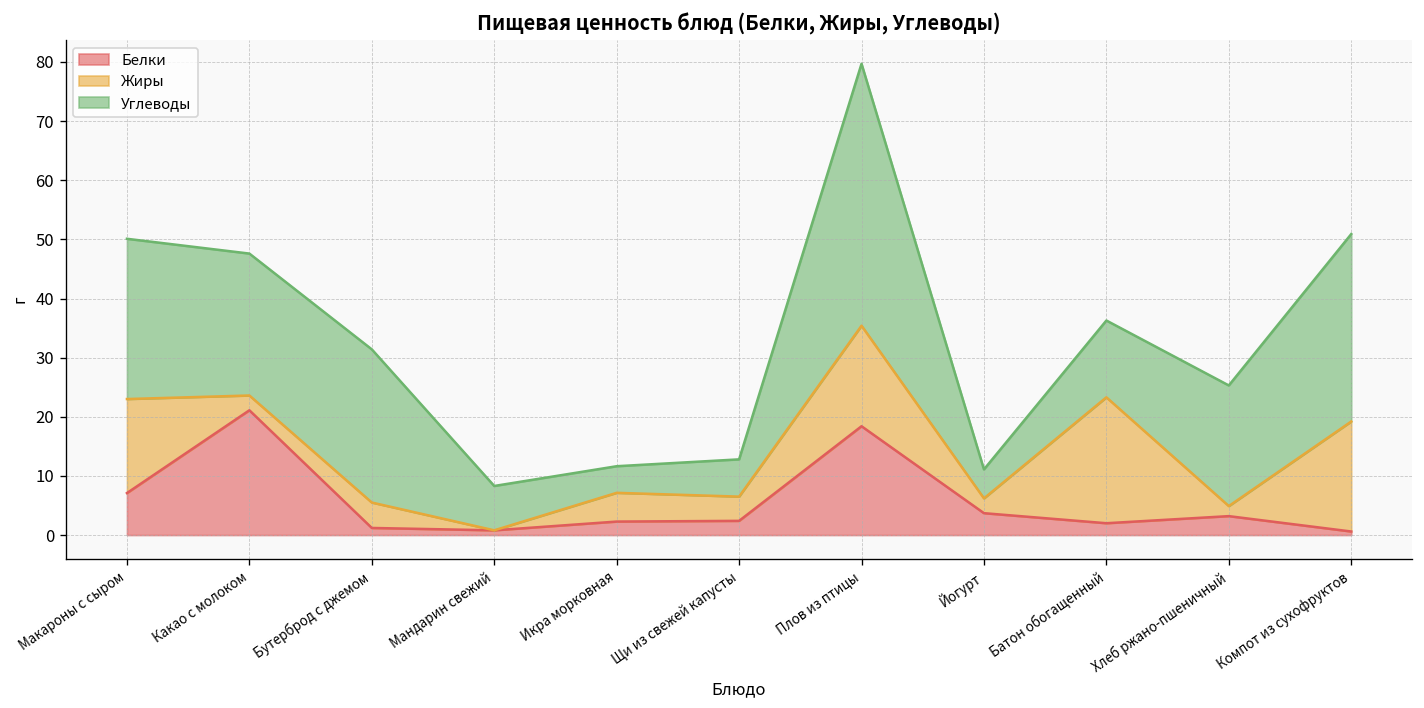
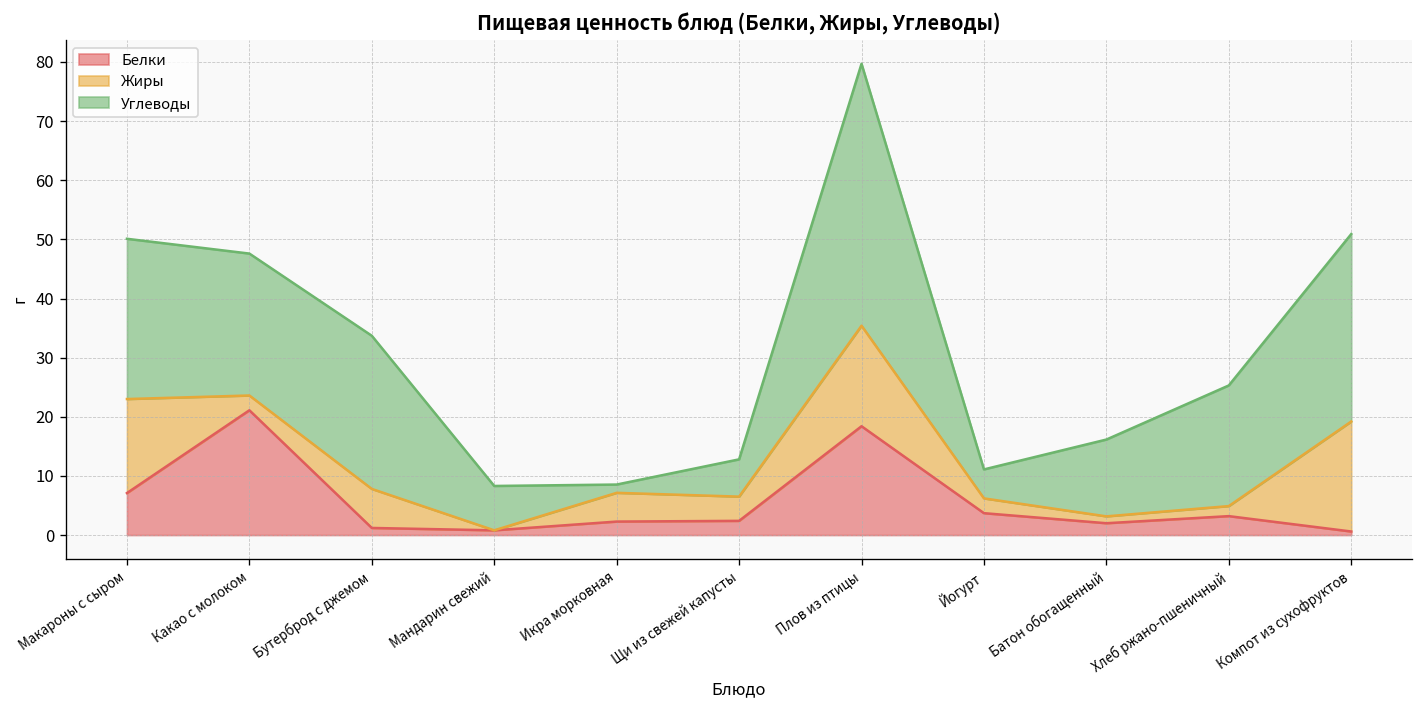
Жиры, Бутерброд с джемом: 4 -> 7
Углеводы, Икра морковная: 5 -> 1
Жиры, Батон обогащенный: 21 -> 1
